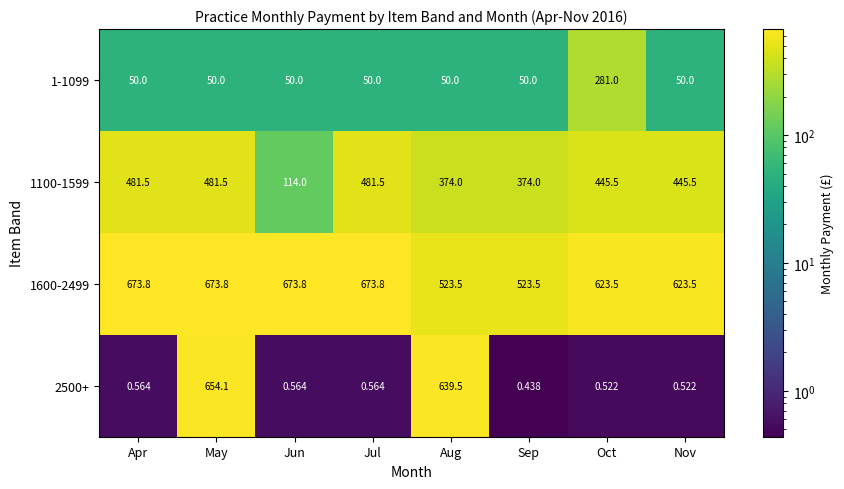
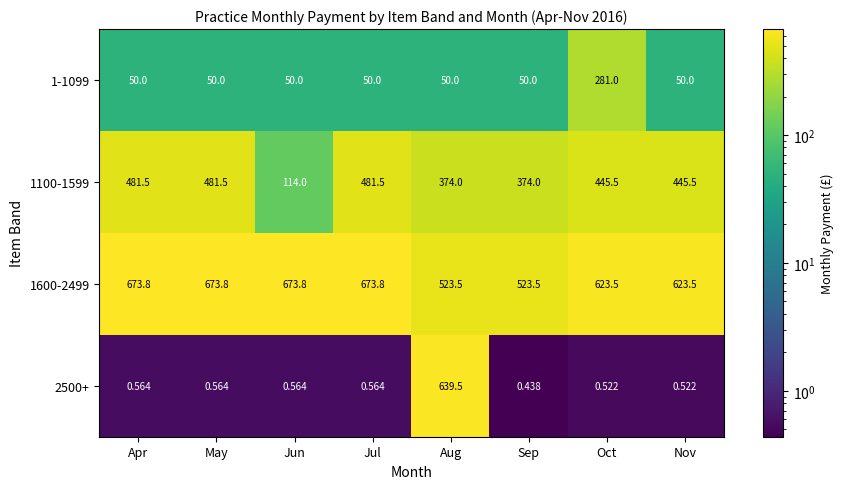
2500+, May: 654.1 -> 0.564
